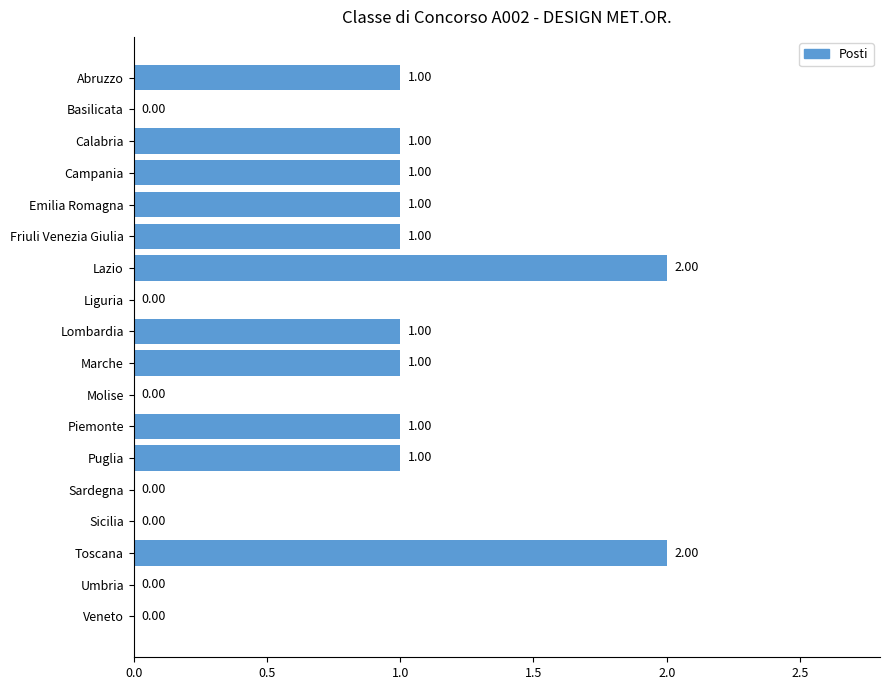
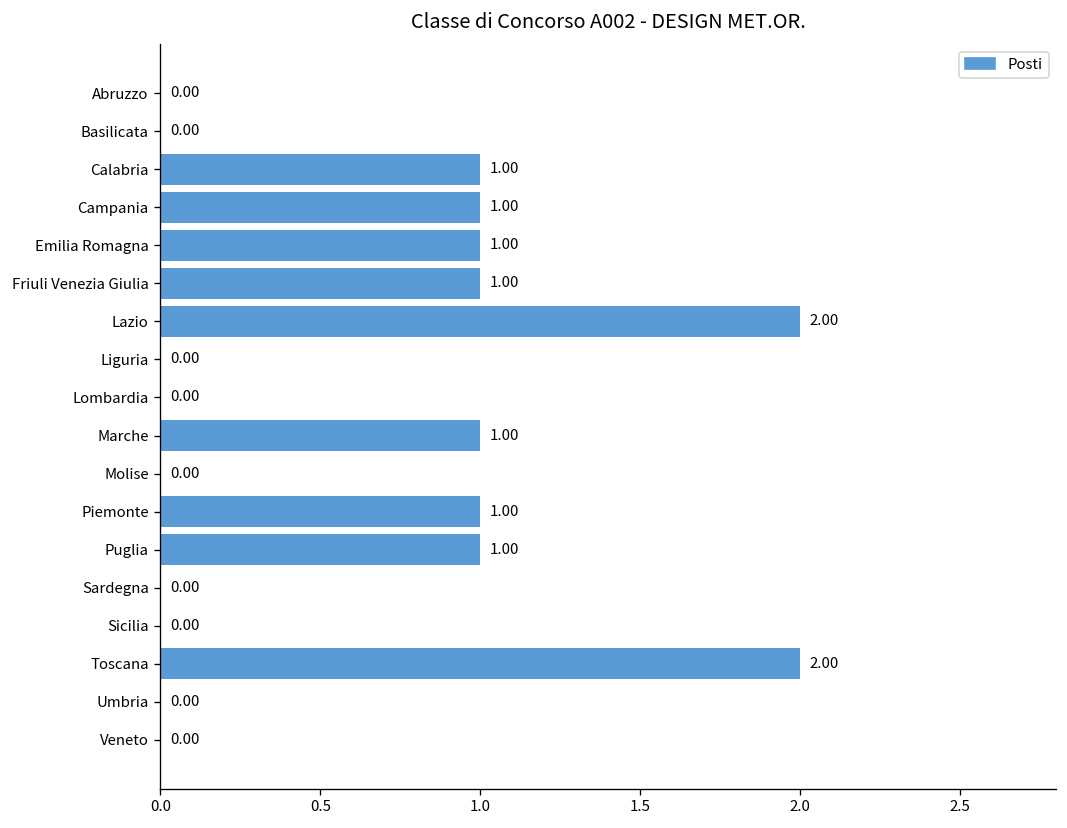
Abruzzo: 1.00 -> 0.00
Lombardia: 1.00 -> 0.00
